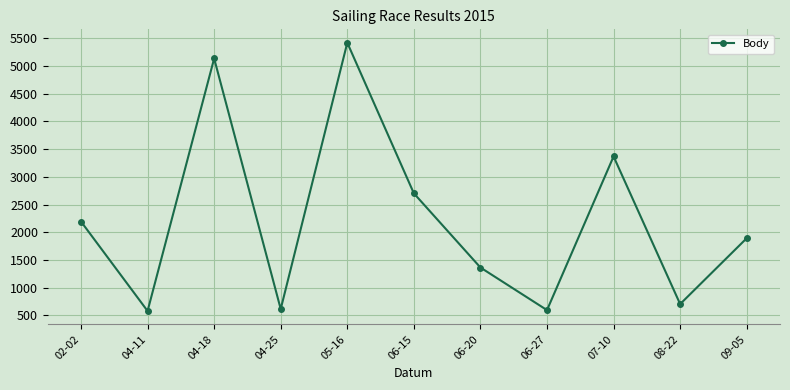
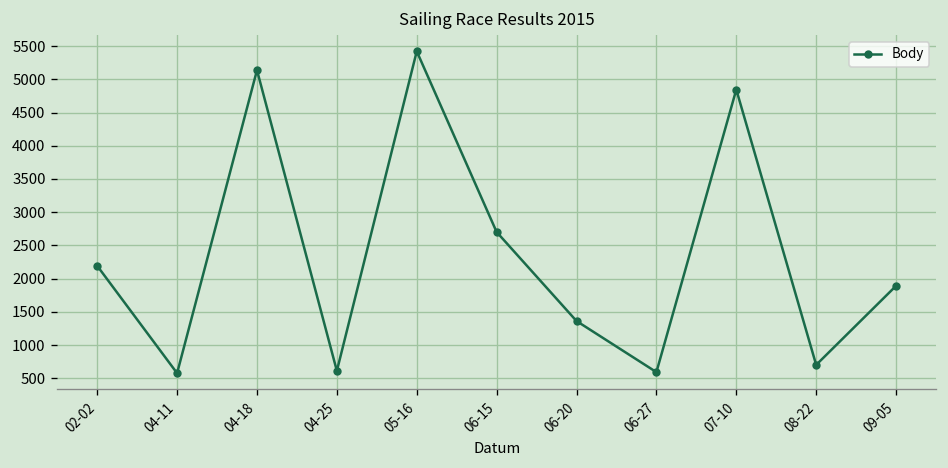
07-10: 3400 -> 4800
